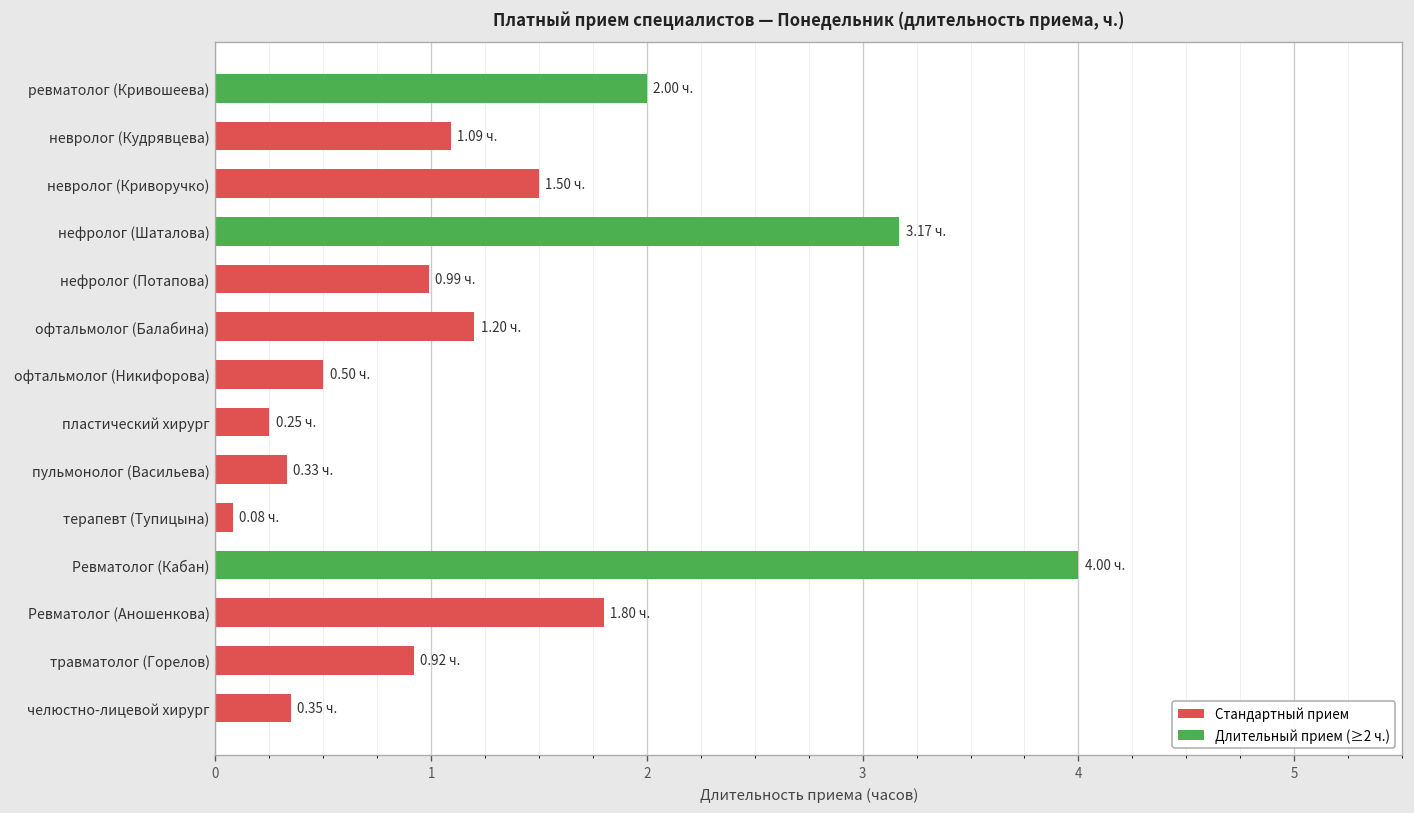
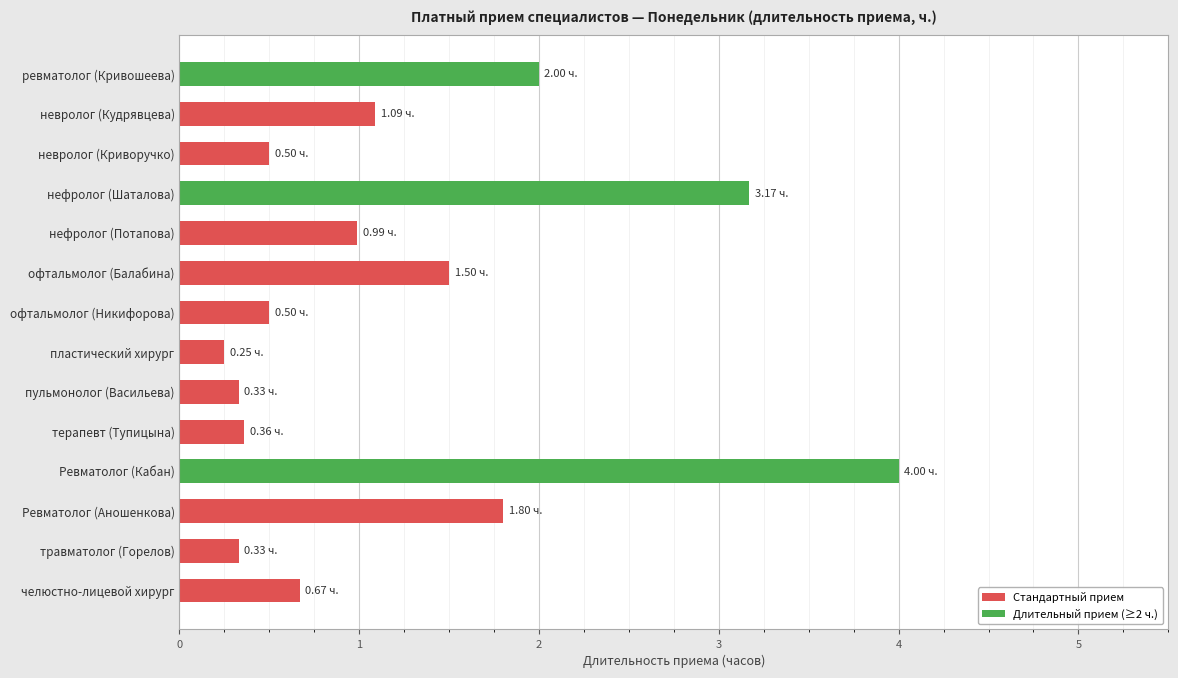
невролог (Криворучко): 1.50 -> 0.50
офтальмолог (Балабина): 1.20 -> 1.50
терапевт (Тупицына): 0.08 -> 0.36
травматолог (Горелов): 0.92 -> 0.33
челюстно-лицевой хирург: 0.35 -> 0.67
